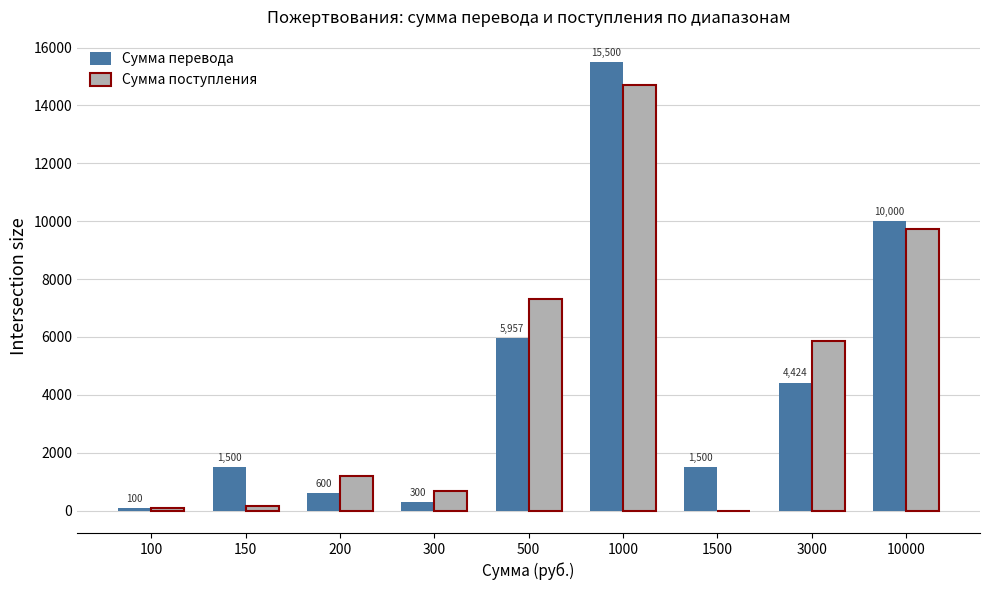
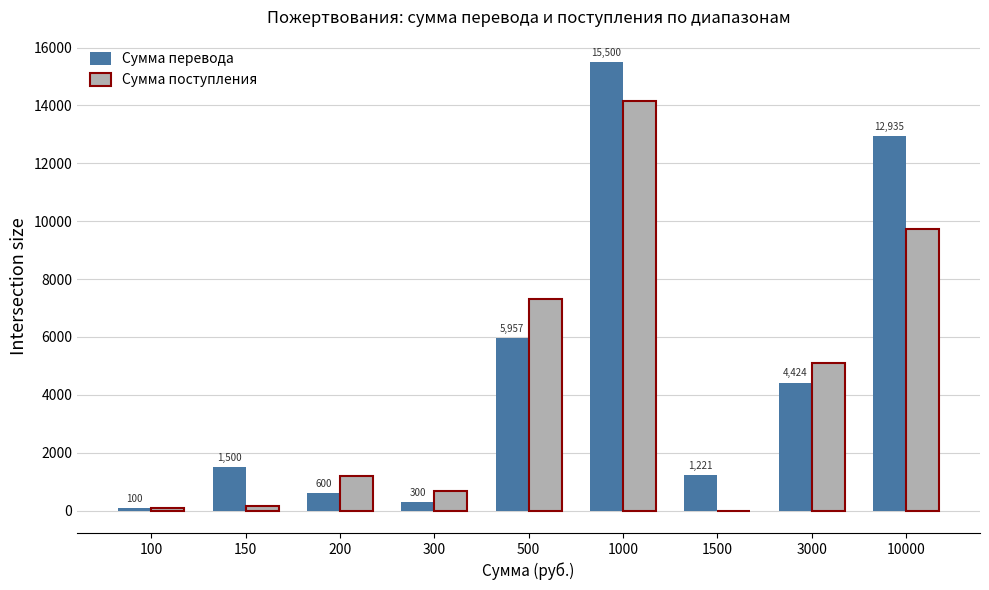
Сумма поступления, 1000: 14700 -> 14200
Сумма перевода, 1500: 1,500 -> 1,221
Сумма поступления, 3000: 5800 -> 5100
Сумма перевода, 10000: 10,000 -> 12,935
